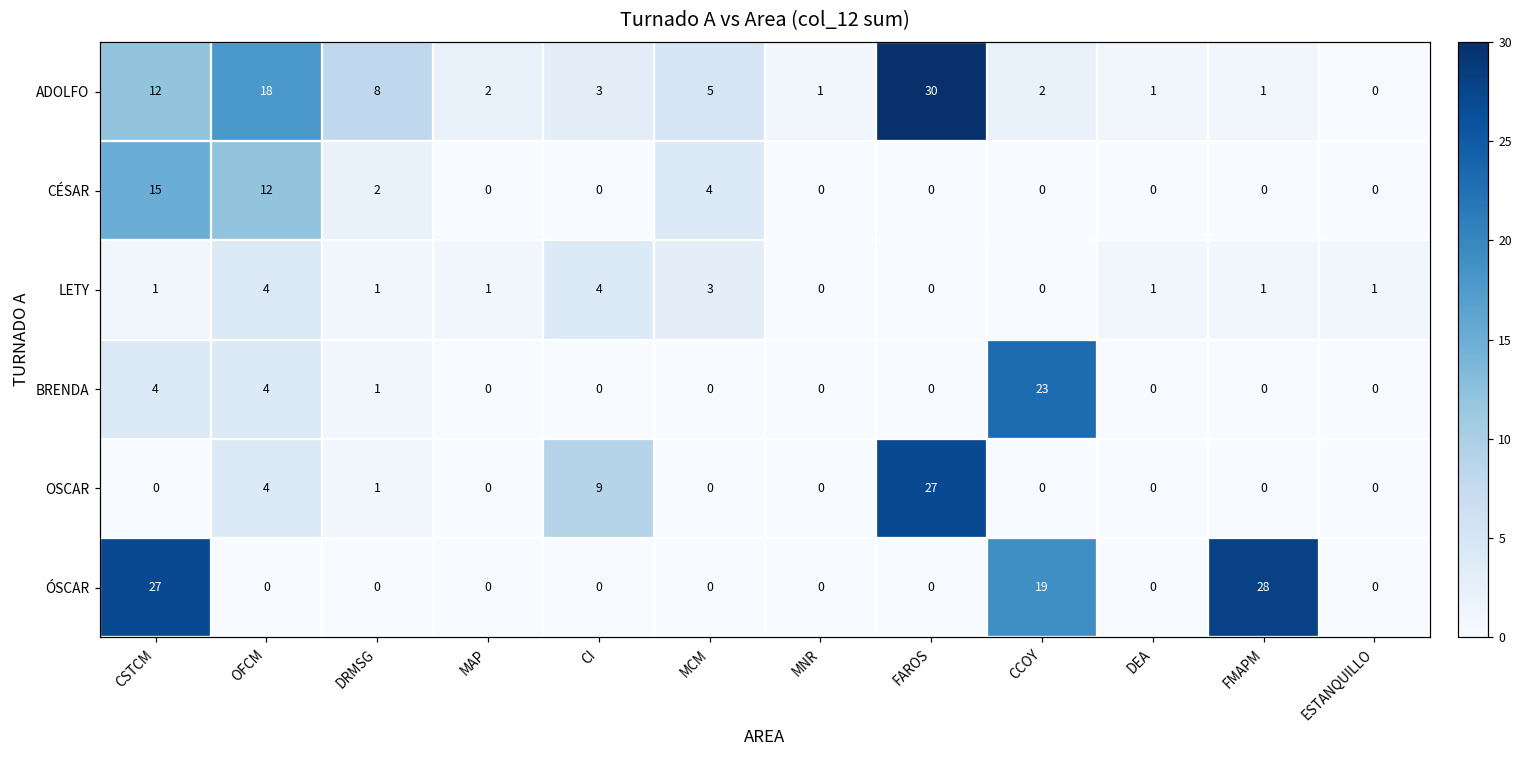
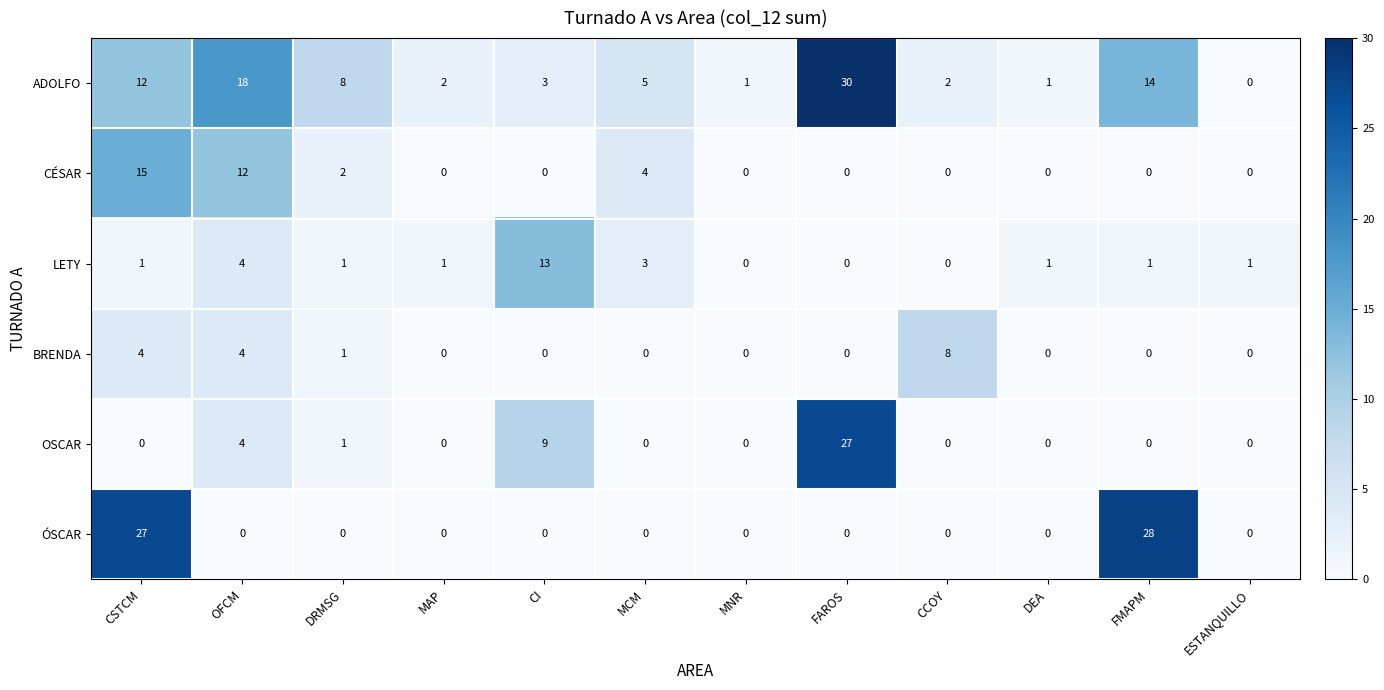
ADOLFO, FMAPM: 1 -> 14
LETY, CI: 4 -> 13
BRENDA, CCOY: 23 -> 8
ÓSCAR, CCOY: 19 -> 0
